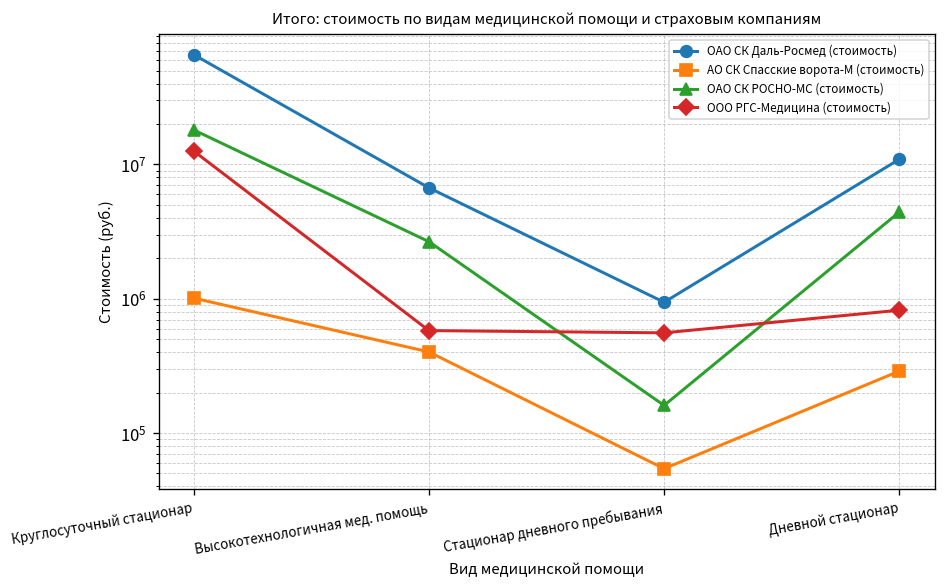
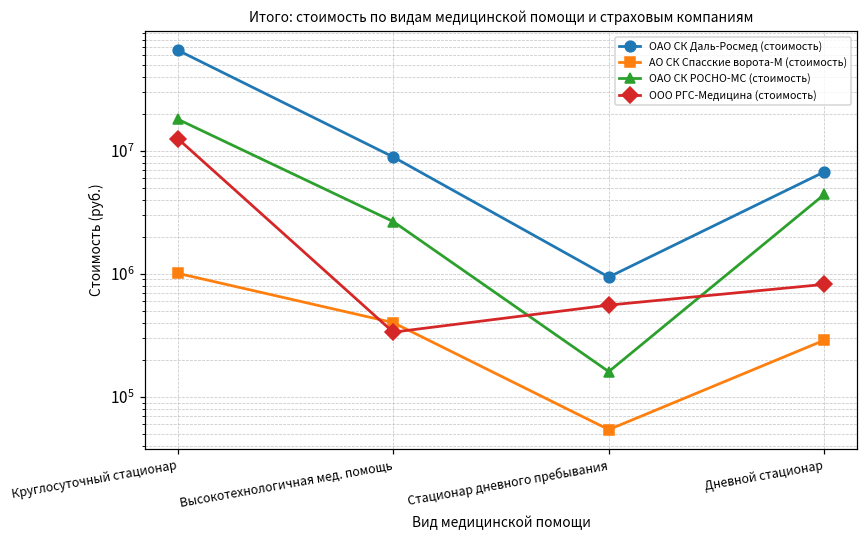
ОАО СК Даль-Росмед (стоимость), Высокотехнологичная мед. помощь: 7000000 -> 9000000
ООО РГС-Медицина (стоимость), Высокотехнологичная мед. помощь: 600000 -> 340000
ОАО СК Даль-Росмед (стоимость), Дневной стационар: 11000000 -> 7000000
